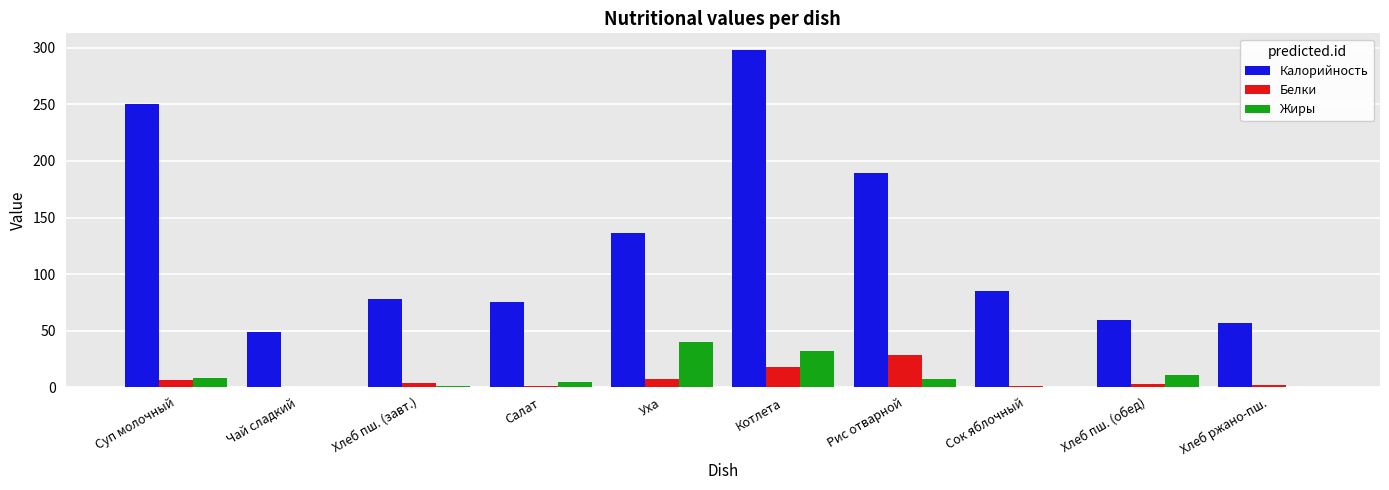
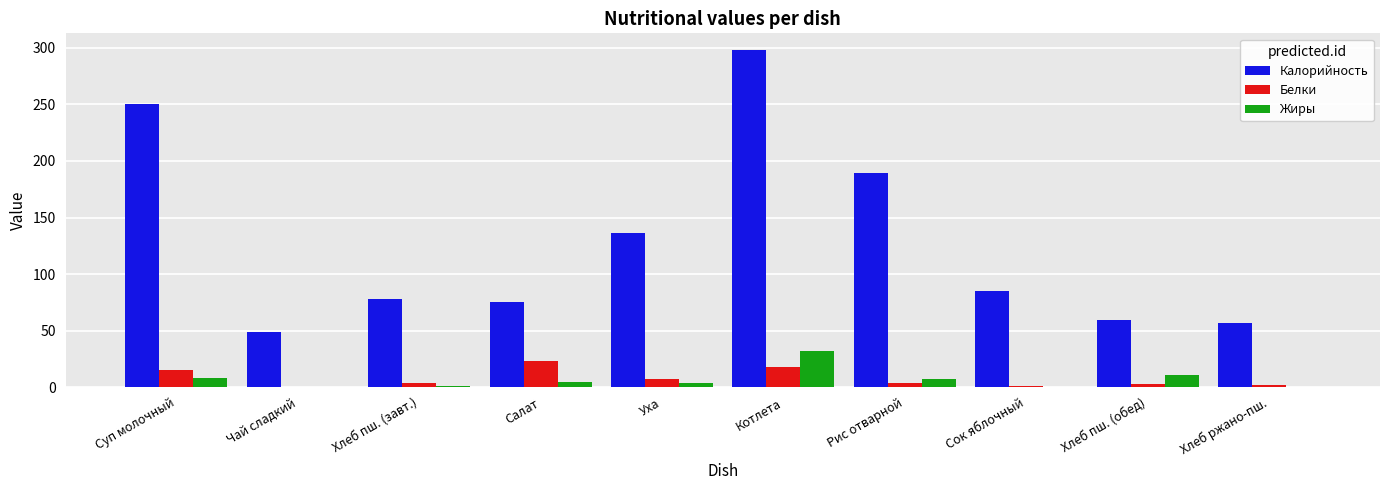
Белки, Суп молочный: 6 -> 15
Белки, Салат: 1 -> 23
Жиры, Уха: 40 -> 3
Белки, Рис отварной: 28 -> 4
